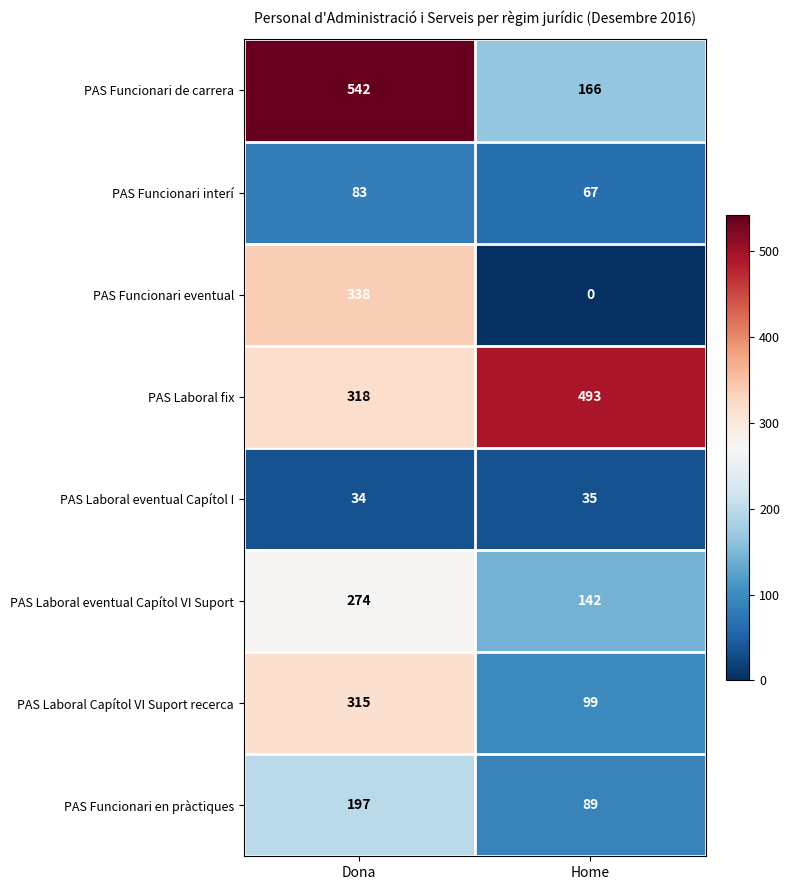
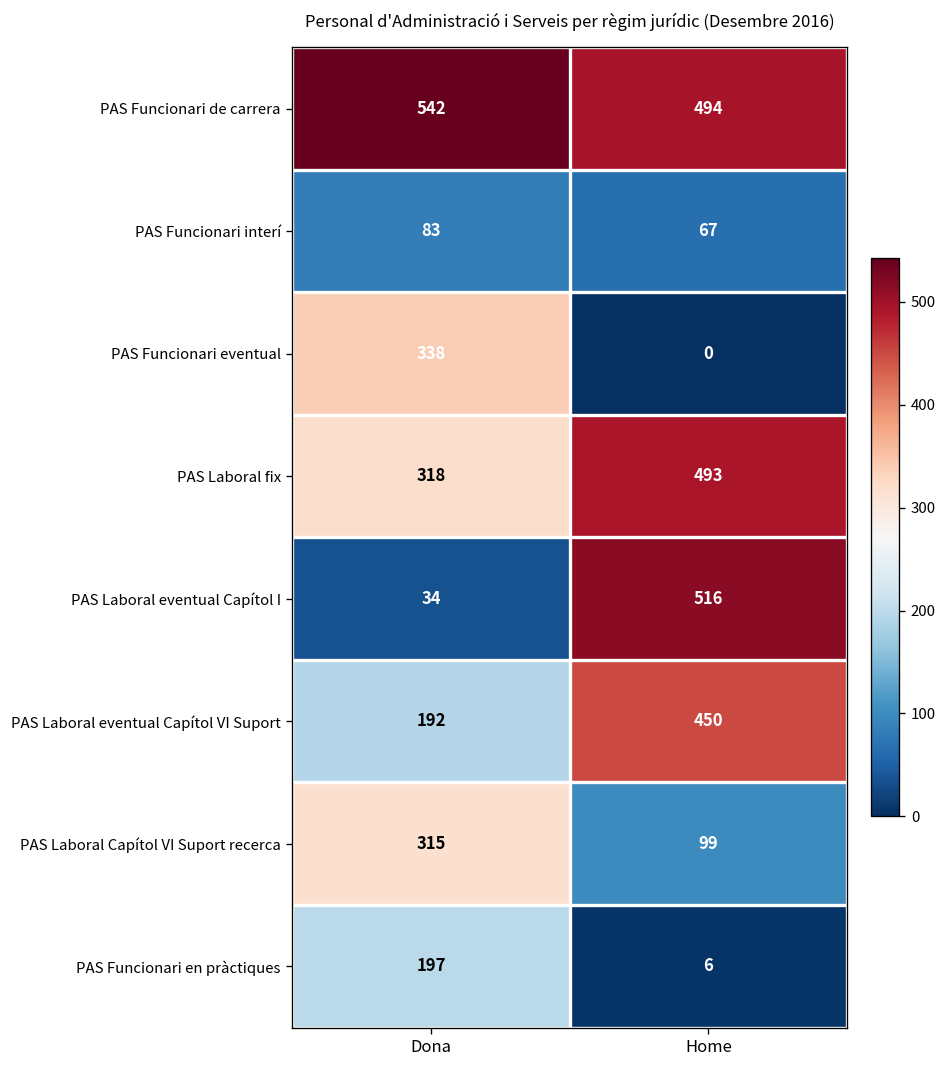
PAS Funcionari de carrera, Home: 166 -> 494
PAS Laboral eventual Capítol I, Home: 35 -> 516
PAS Laboral eventual Capítol VI Suport, Dona: 274 -> 192
PAS Laboral eventual Capítol VI Suport, Home: 142 -> 450
PAS Funcionari en pràctiques, Home: 89 -> 6
